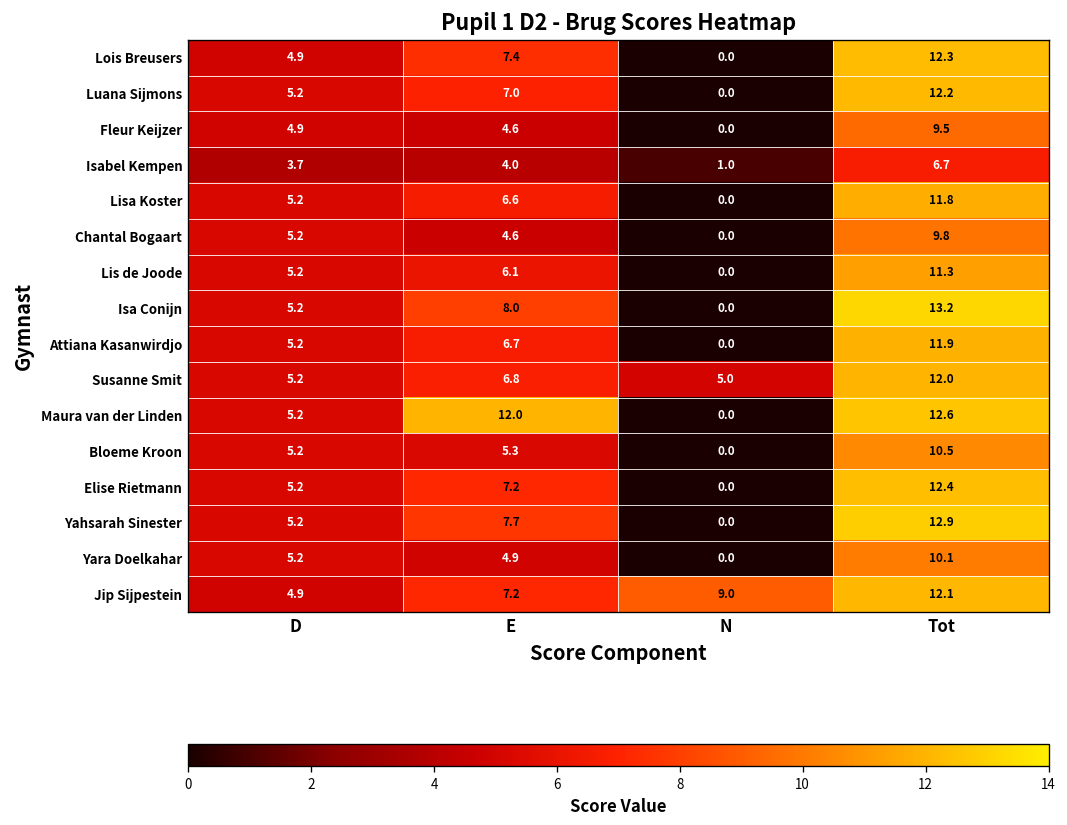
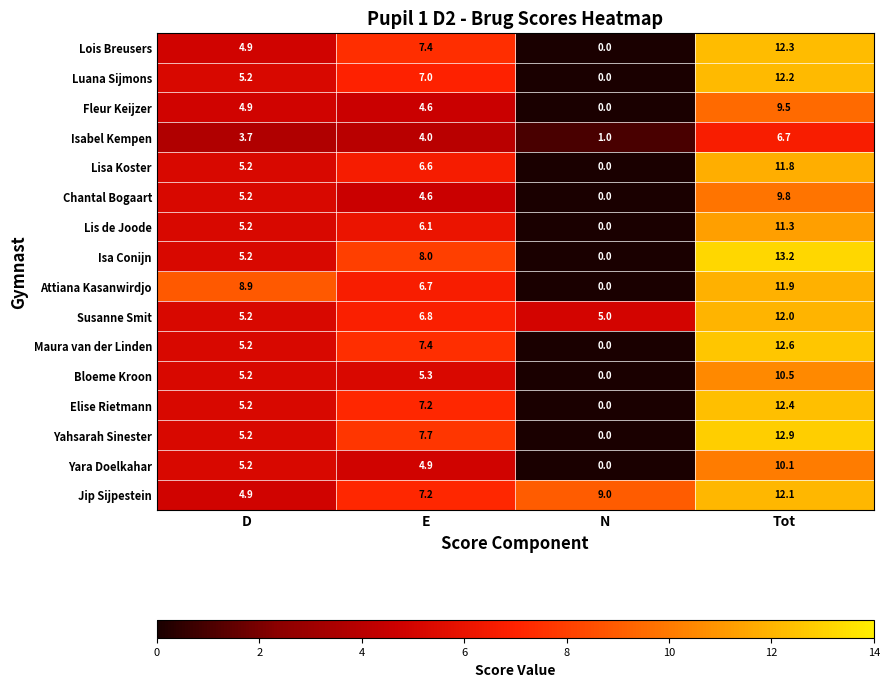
Attiana Kasanwirdjo, D: 5.2 -> 8.9
Maura van der Linden, E: 12.0 -> 7.4
